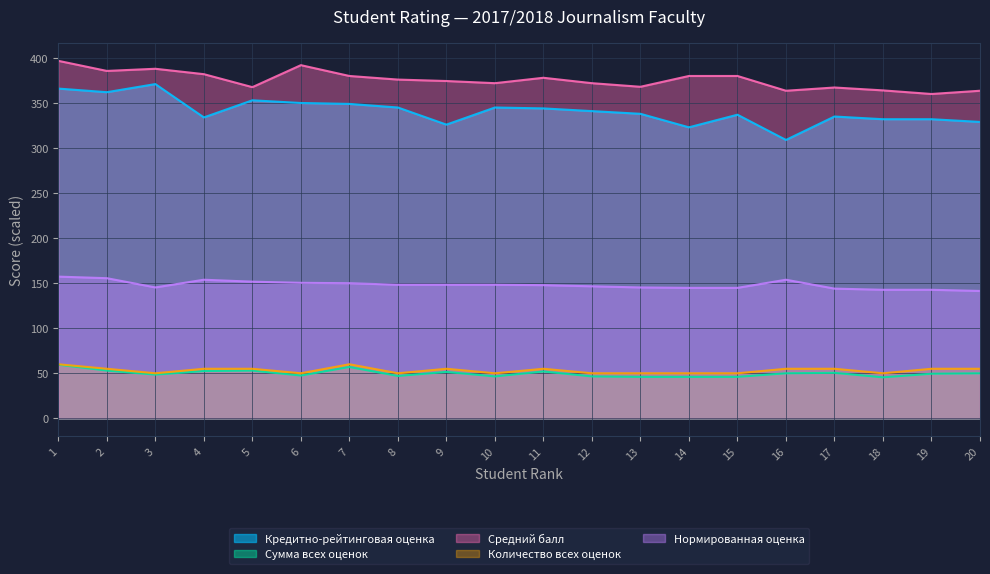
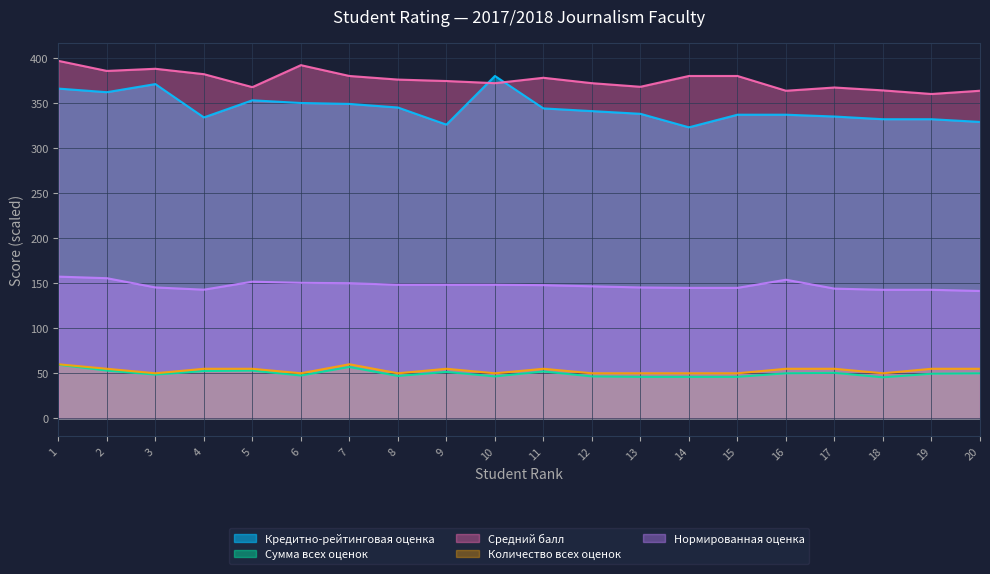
Нормированная оценка, 4: 150 -> 140
Кредитно-рейтинговая оценка, 10: 350 -> 380
Кредитно-рейтинговая оценка, 16: 310 -> 340
